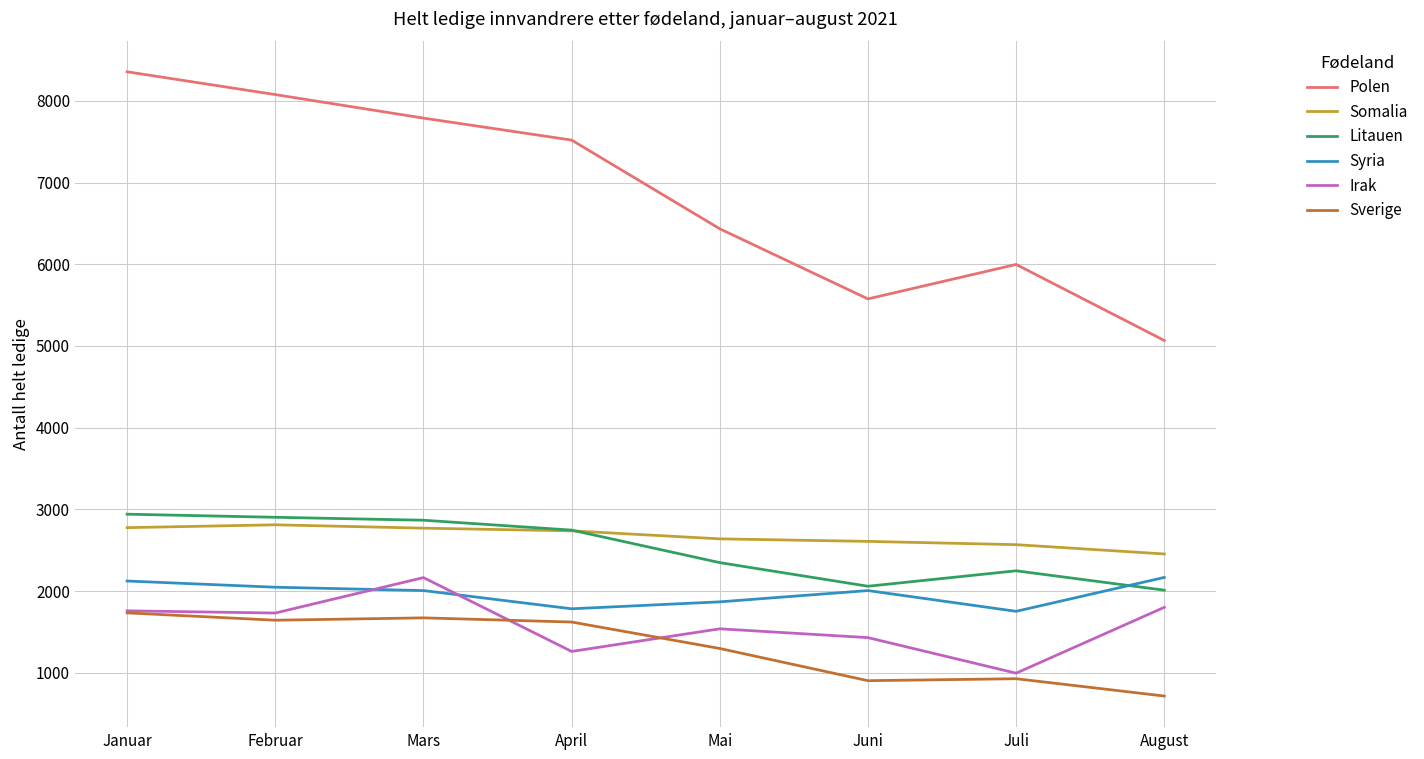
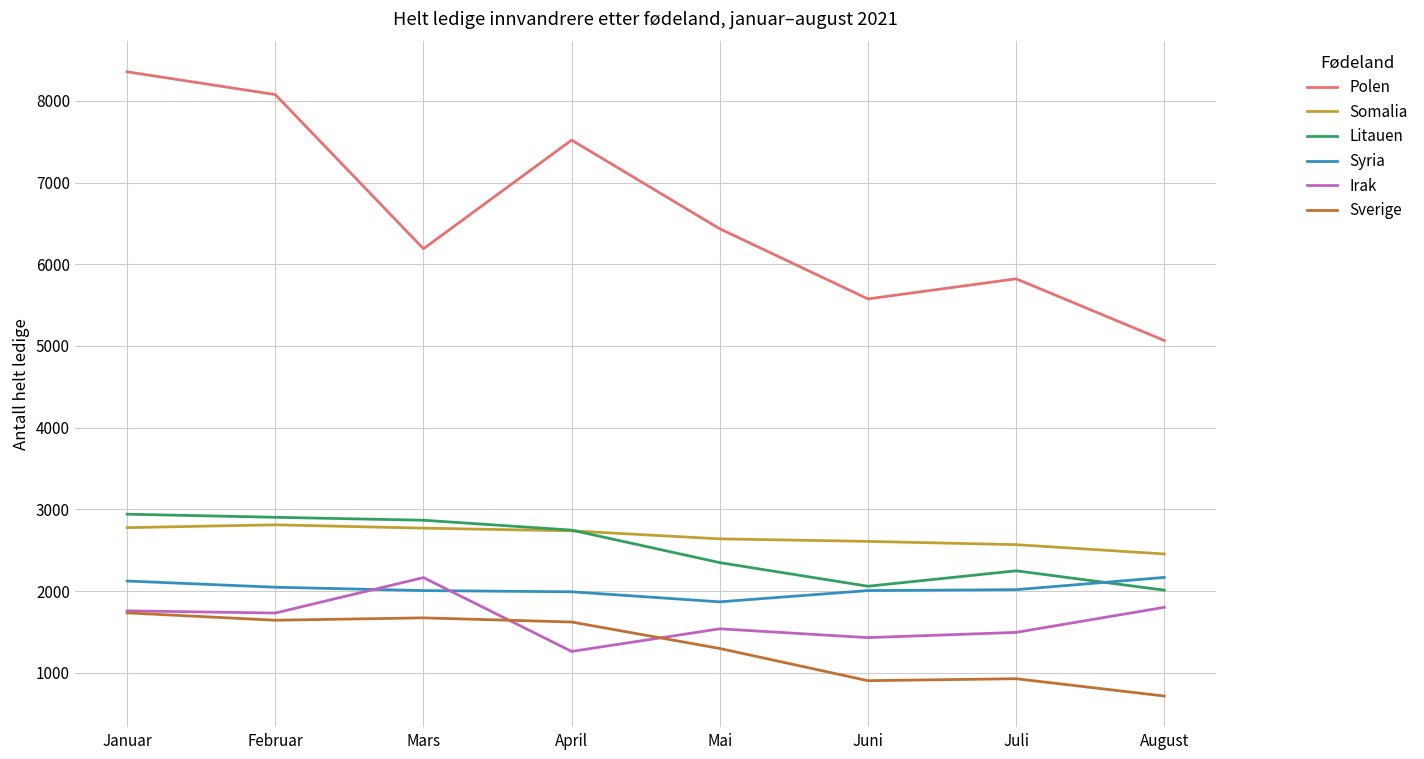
Polen, Mars: 7800 -> 6200
Syria, April: 1800 -> 2000
Polen, Juli: 6000 -> 5800
Syria, Juli: 1800 -> 2000
Irak, Juli: 1000 -> 1500
